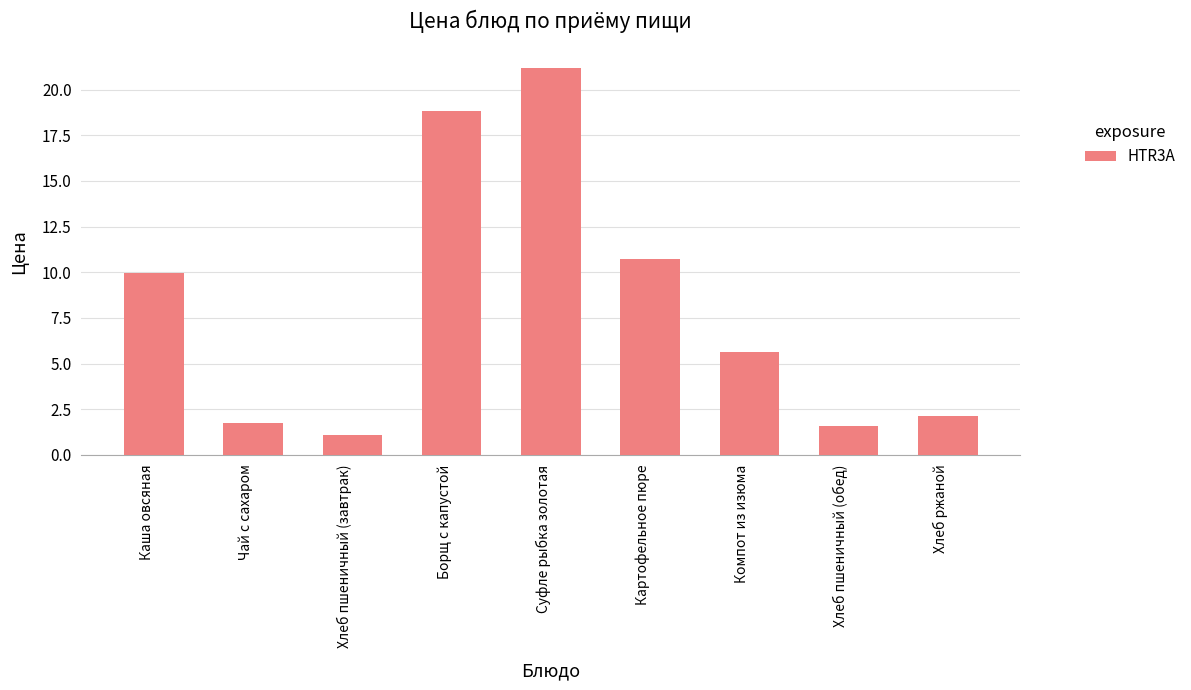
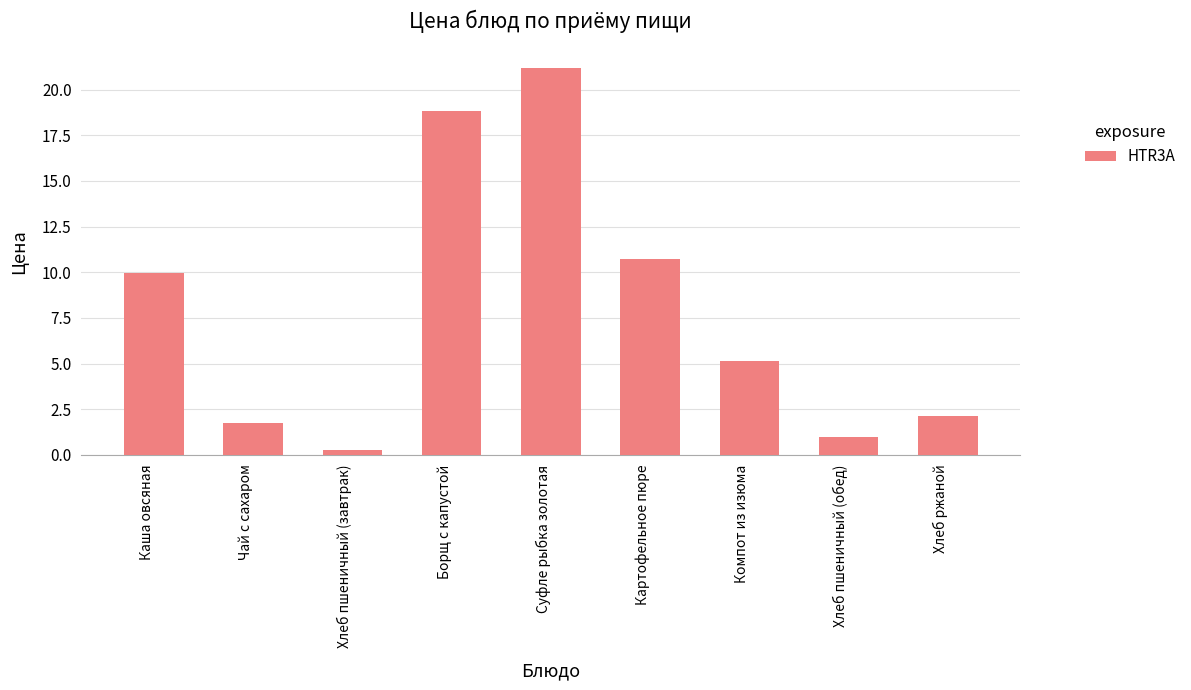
Хлеб пшеничный (завтрак): 1.1 -> 0.3
Компот из изюма: 5.7 -> 5.1
Хлеб пшеничный (обед): 1.6 -> 1.0
